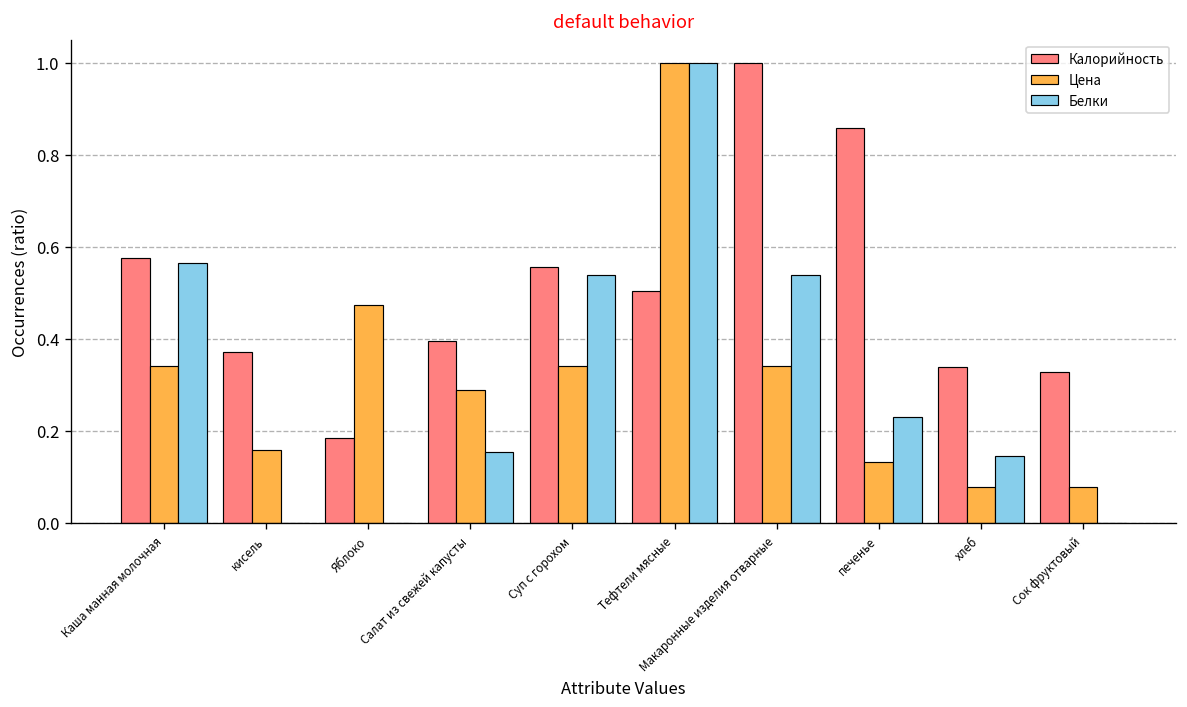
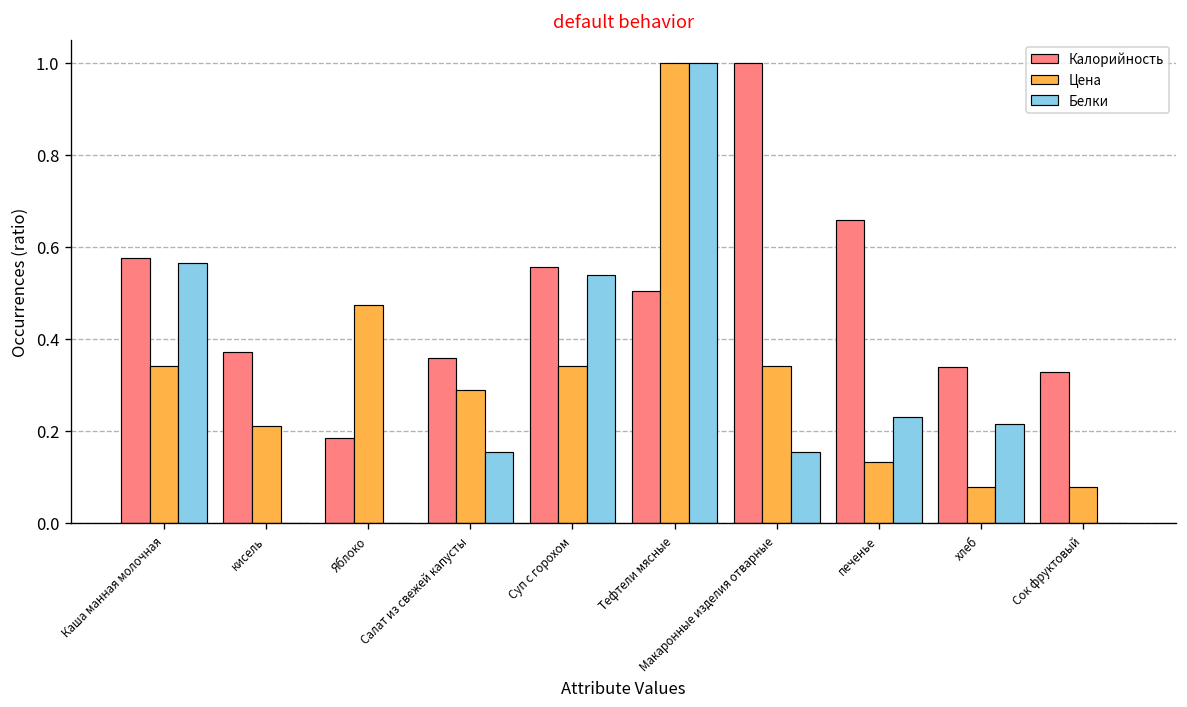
Цена, кисель: 0.16 -> 0.21
Калорийность, Салат из свежей капусты: 0.40 -> 0.36
Белки, Макаронные изделия отварные: 0.54 -> 0.15
Калорийность, печенье: 0.86 -> 0.66
Белки, хлеб: 0.15 -> 0.22
